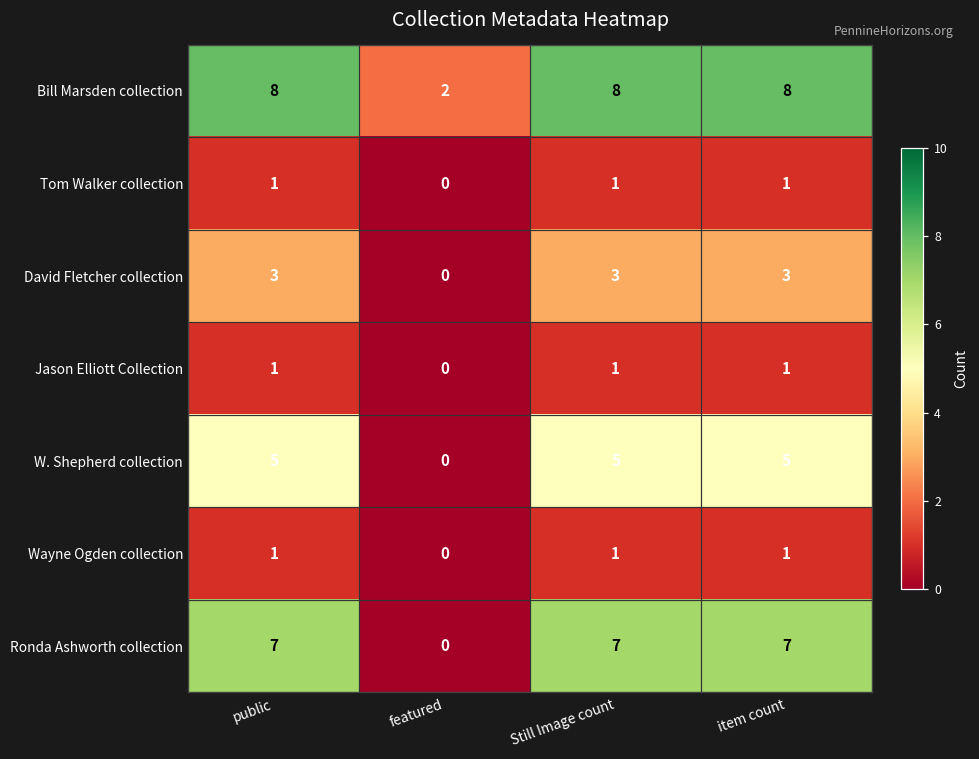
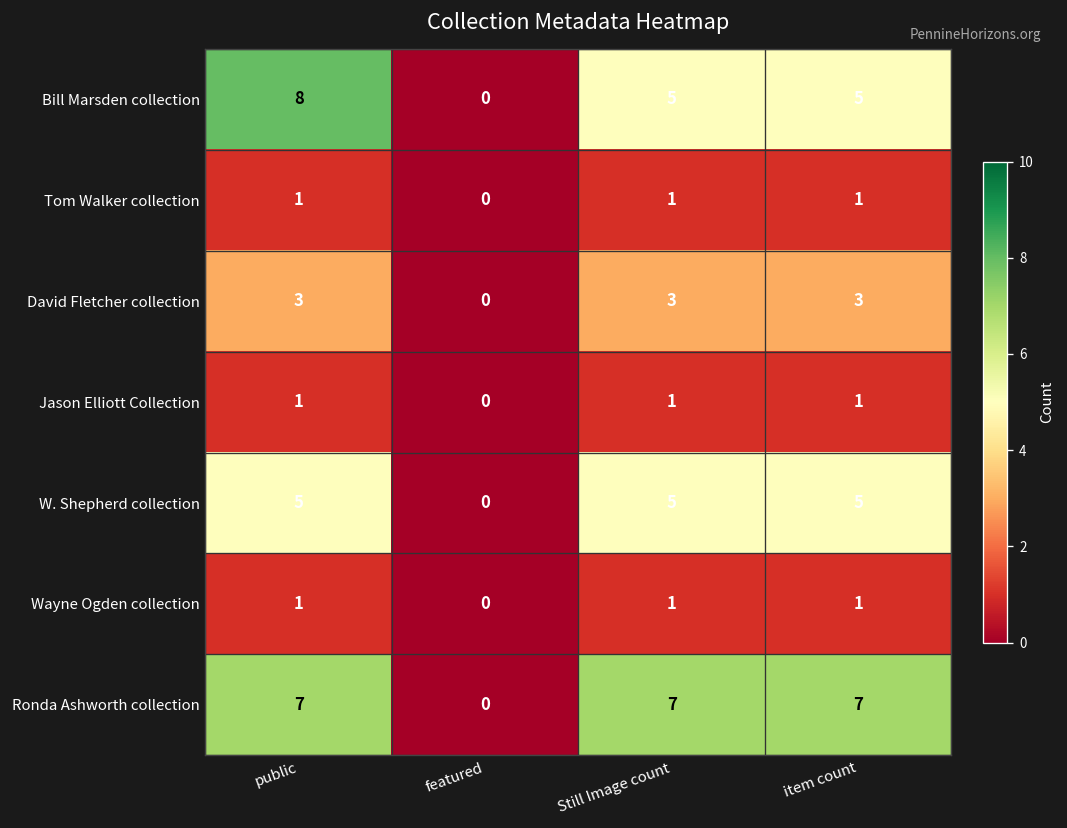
Bill Marsden collection, featured: 2 -> 0
Bill Marsden collection, Still Image count: 8 -> 5
Bill Marsden collection, item count: 8 -> 5
